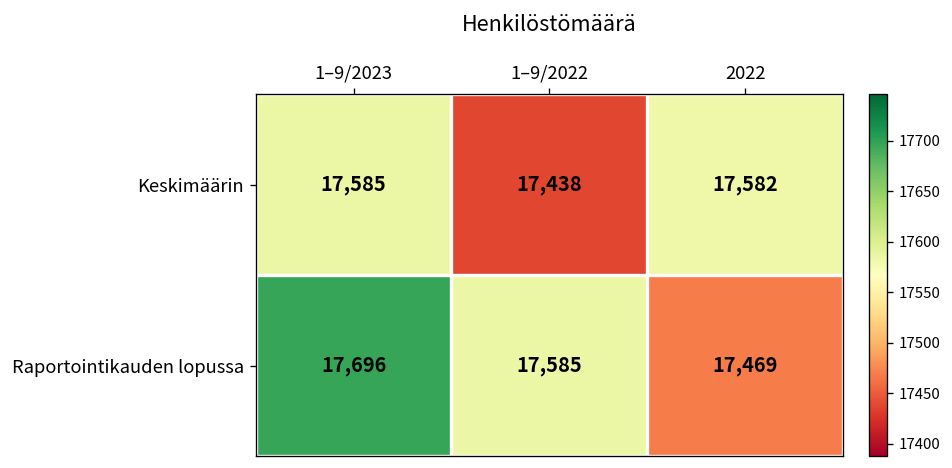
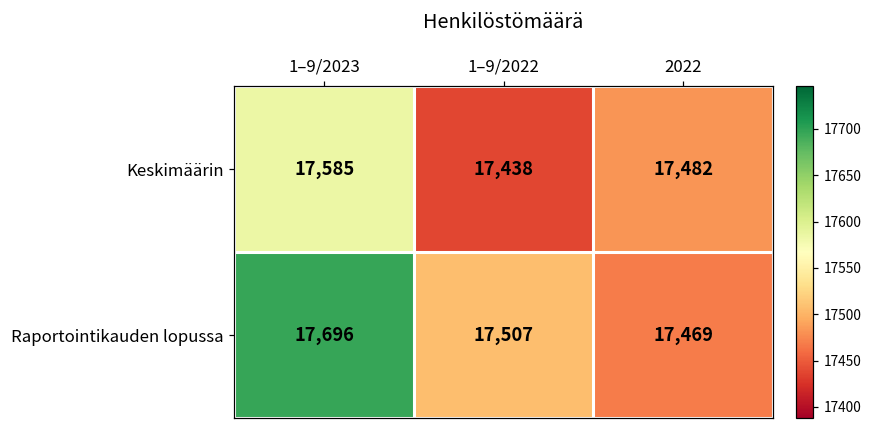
Keskimäärin, 2022: 17,582 -> 17,482
Raportointikauden lopussa, 1–9/2022: 17,585 -> 17,507
